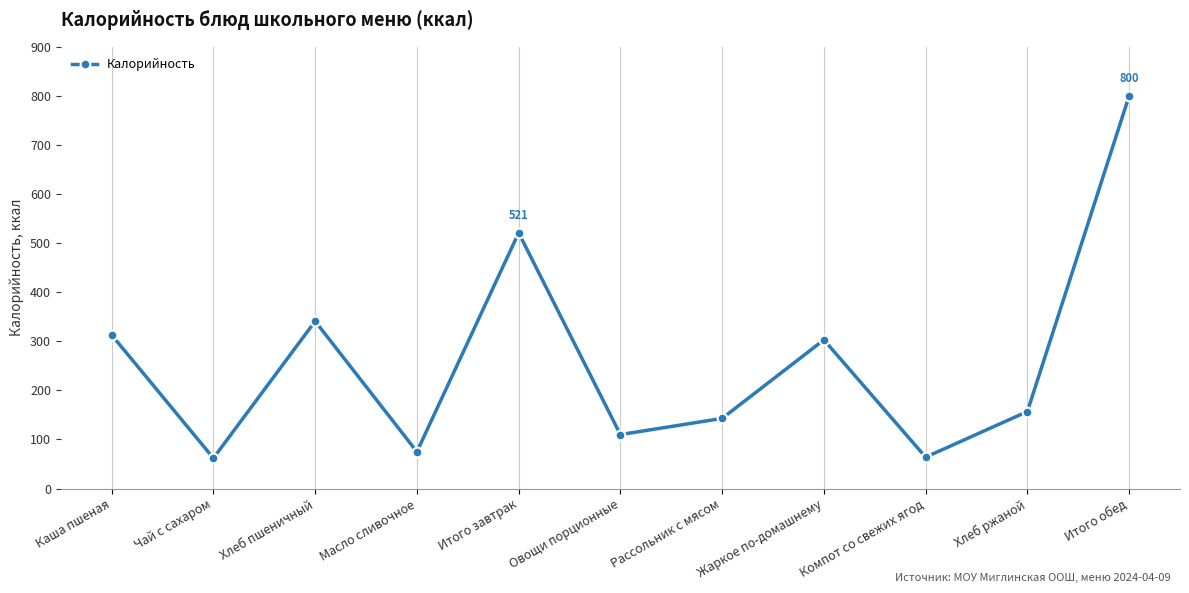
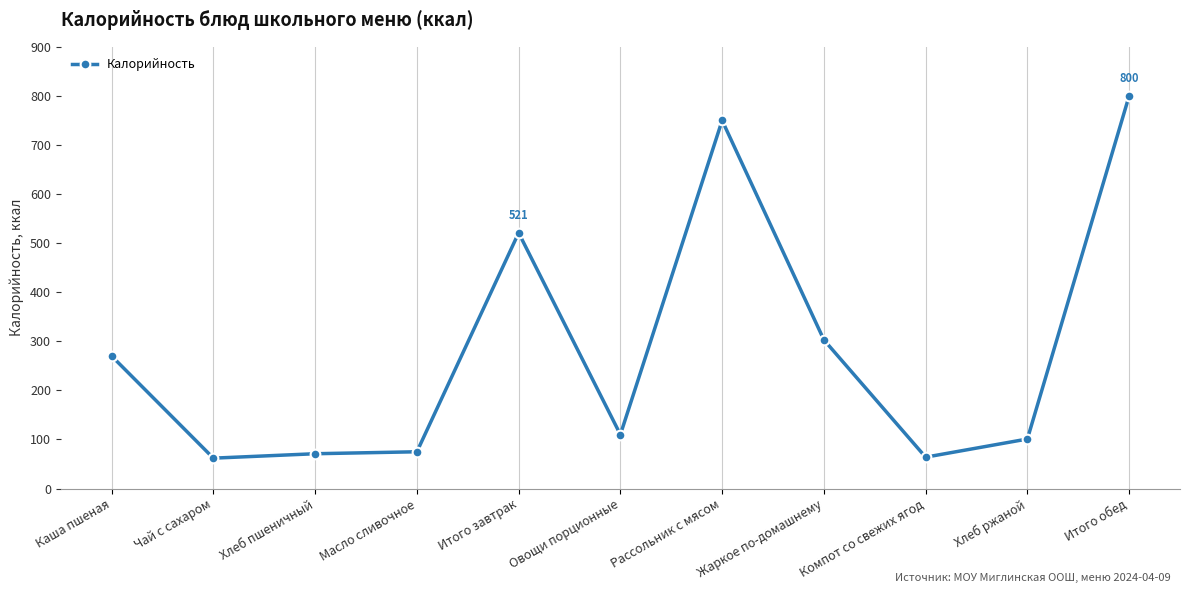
Каша пшеная: 310 -> 270
Хлеб пшеничный: 340 -> 70
Рассольник с мясом: 140 -> 750
Хлеб ржаной: 160 -> 100
